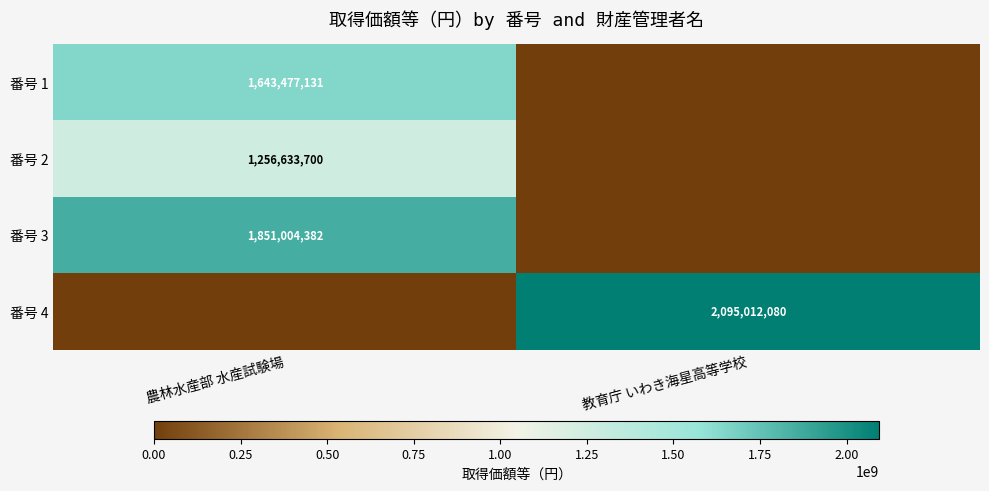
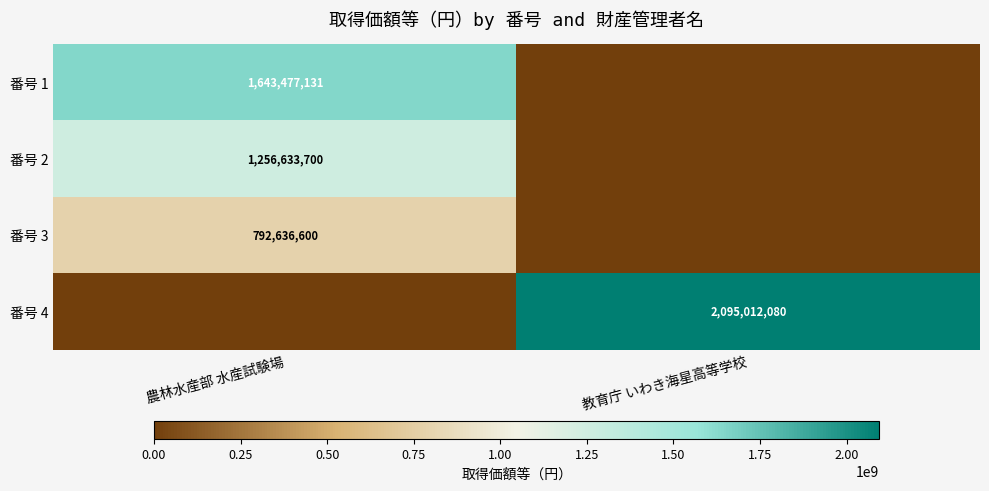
番号 3, 農林水産部 水産試験場: 1,851,004,382 -> 792,636,600
